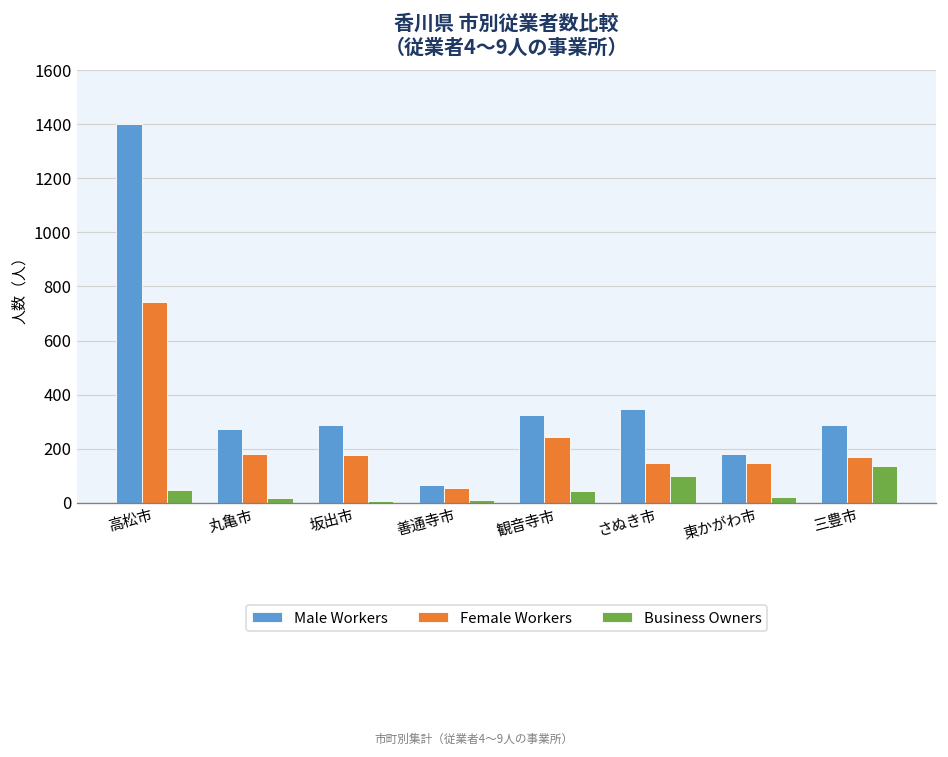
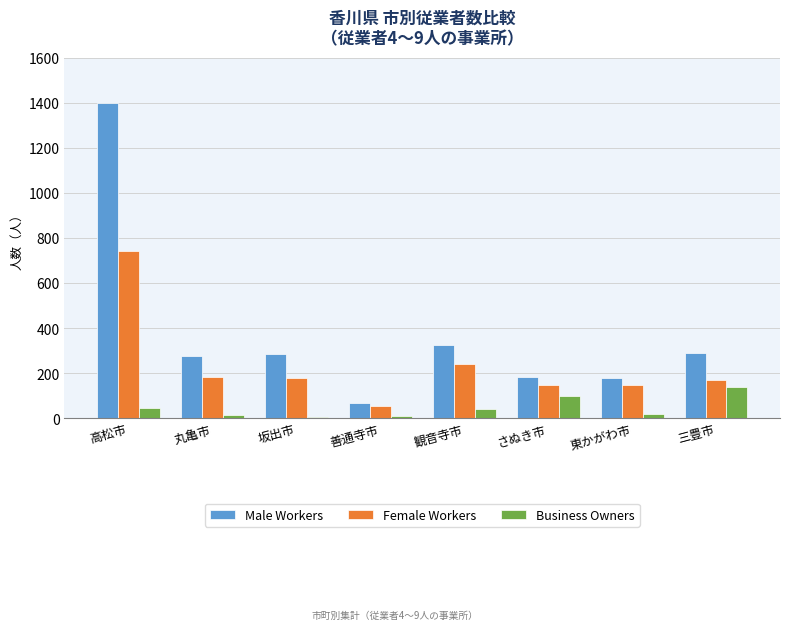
Male Workers, さぬき市: 350 -> 180
